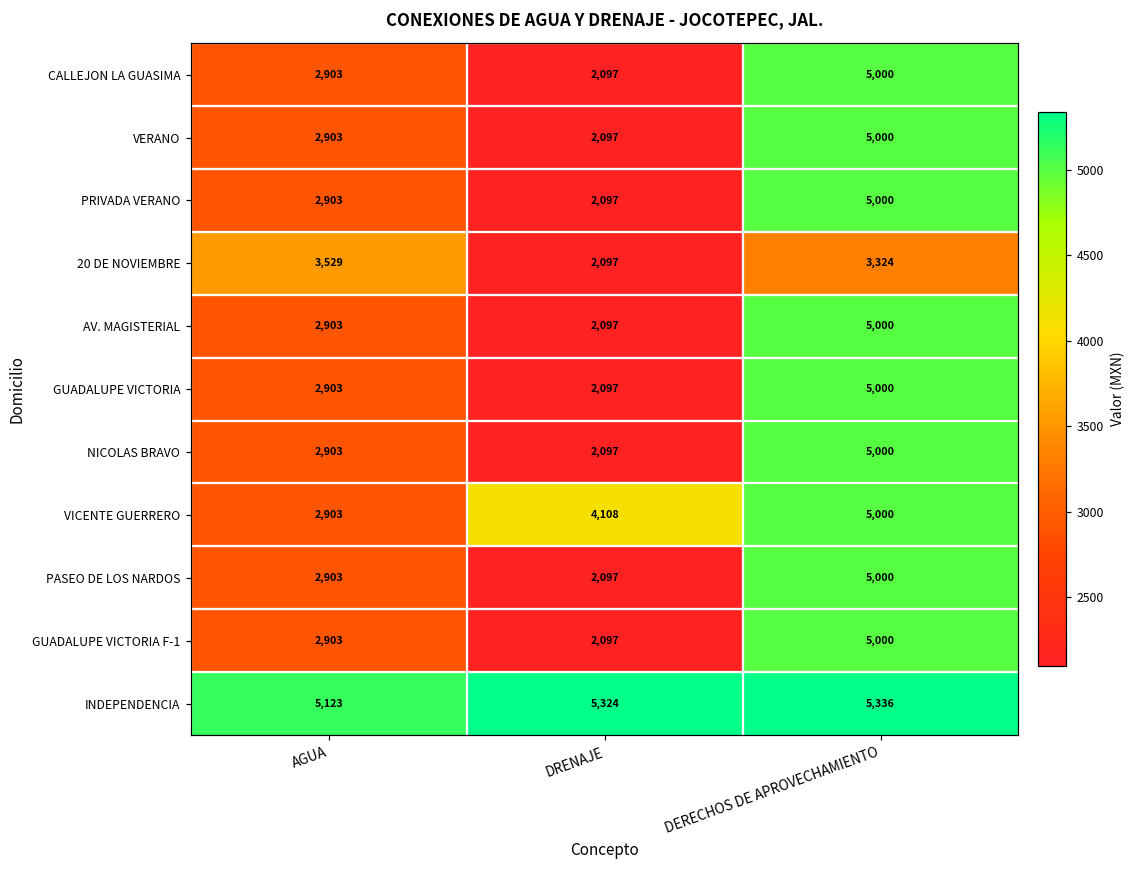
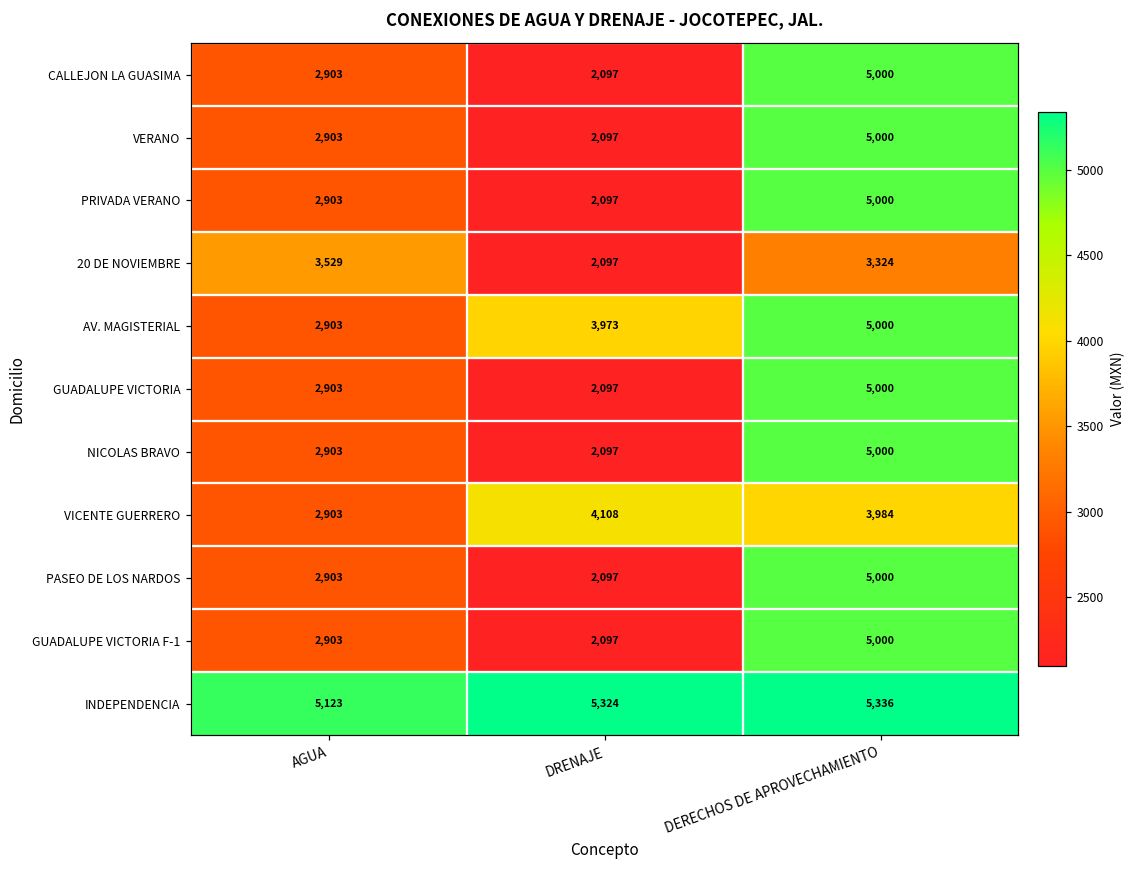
AV. MAGISTERIAL, DRENAJE: 2,097 -> 3,973
VICENTE GUERRERO, DERECHOS DE APROVECHAMIENTO: 5,000 -> 3,984
